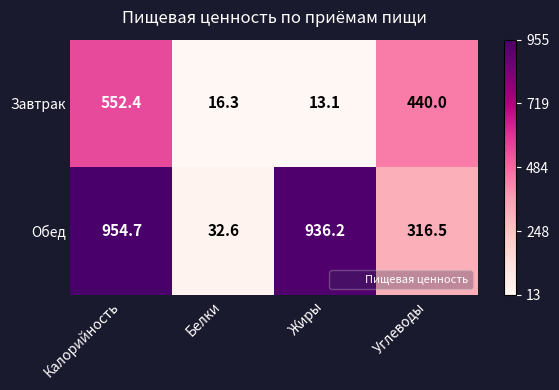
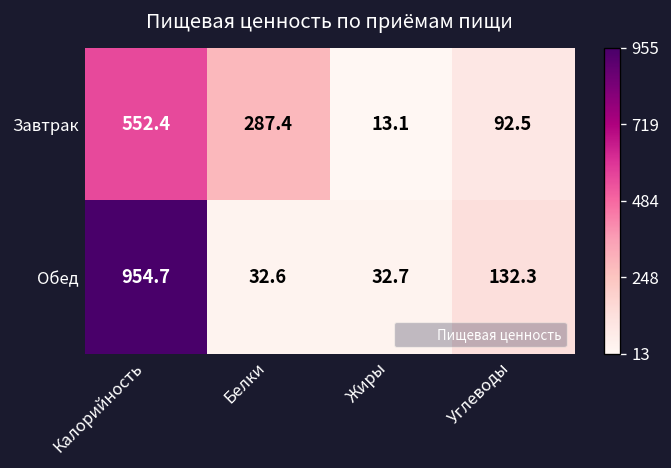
Завтрак, Белки: 16.3 -> 287.4
Завтрак, Углеводы: 440.0 -> 92.5
Обед, Жиры: 936.2 -> 32.7
Обед, Углеводы: 316.5 -> 132.3
